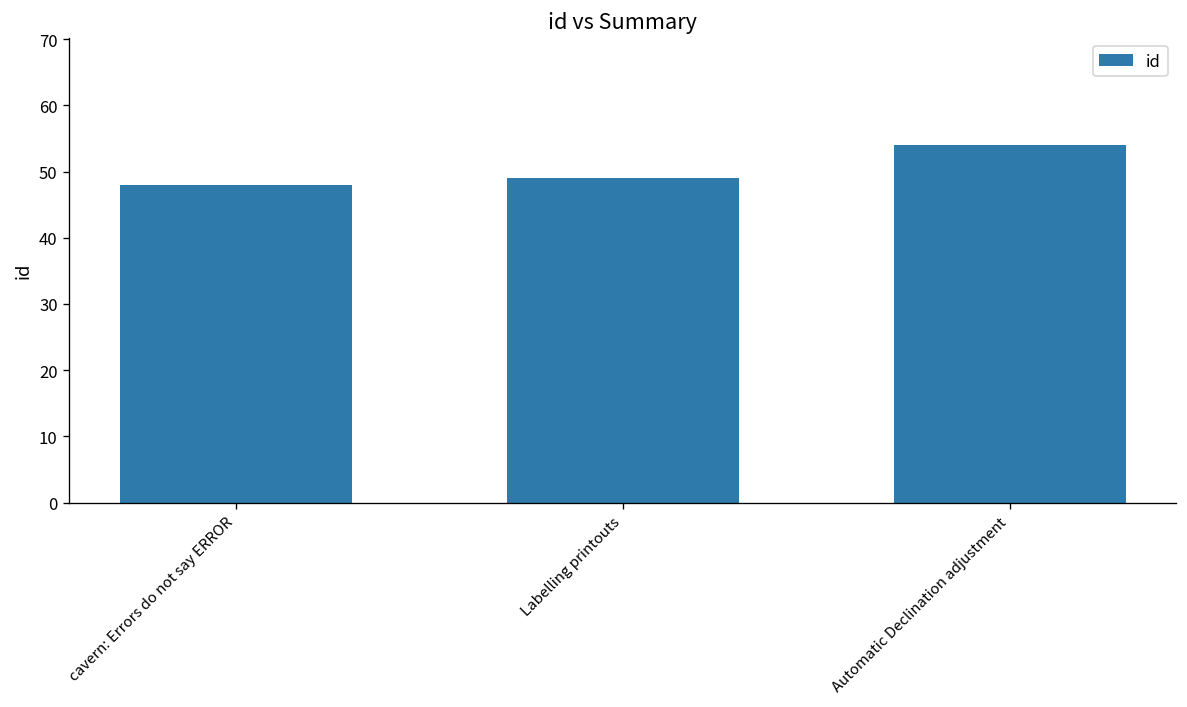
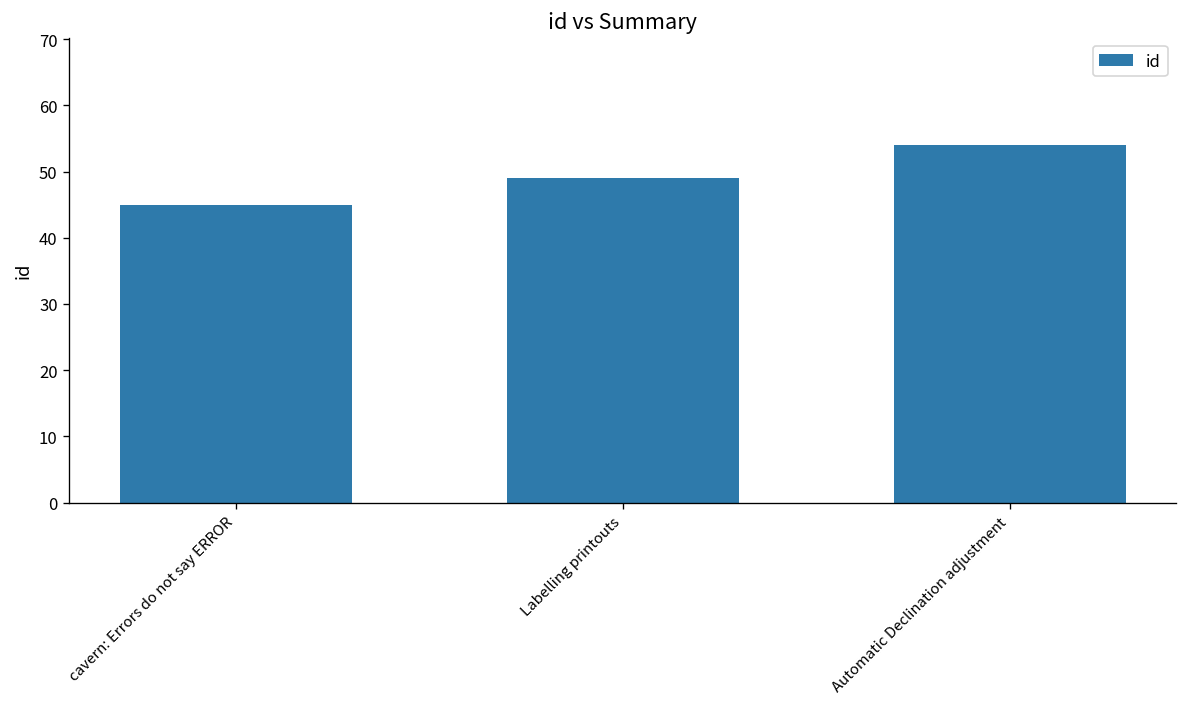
cavern: Errors do not say ERROR: 48 -> 45
